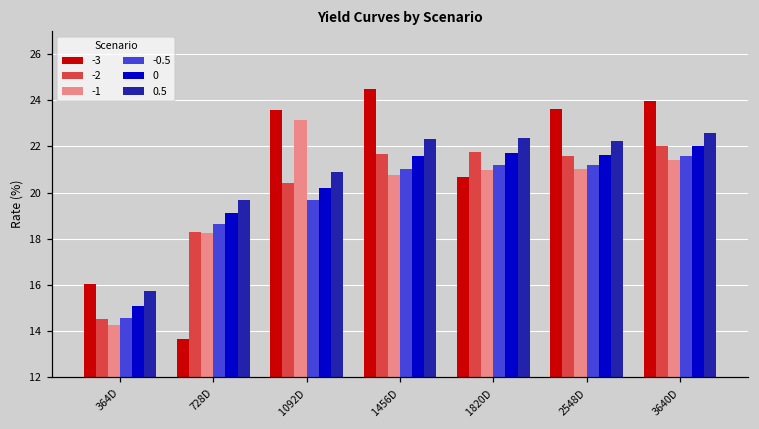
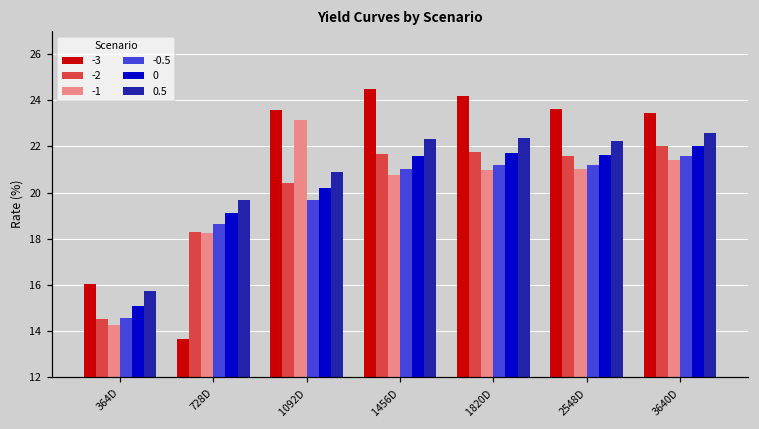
-3, 1820D: 20.7 -> 24.2
-3, 3640D: 24.0 -> 23.5
